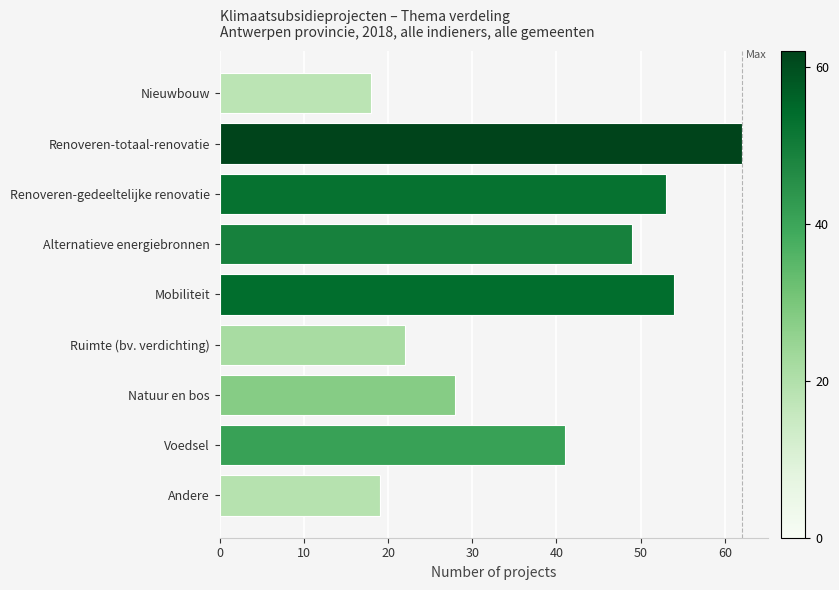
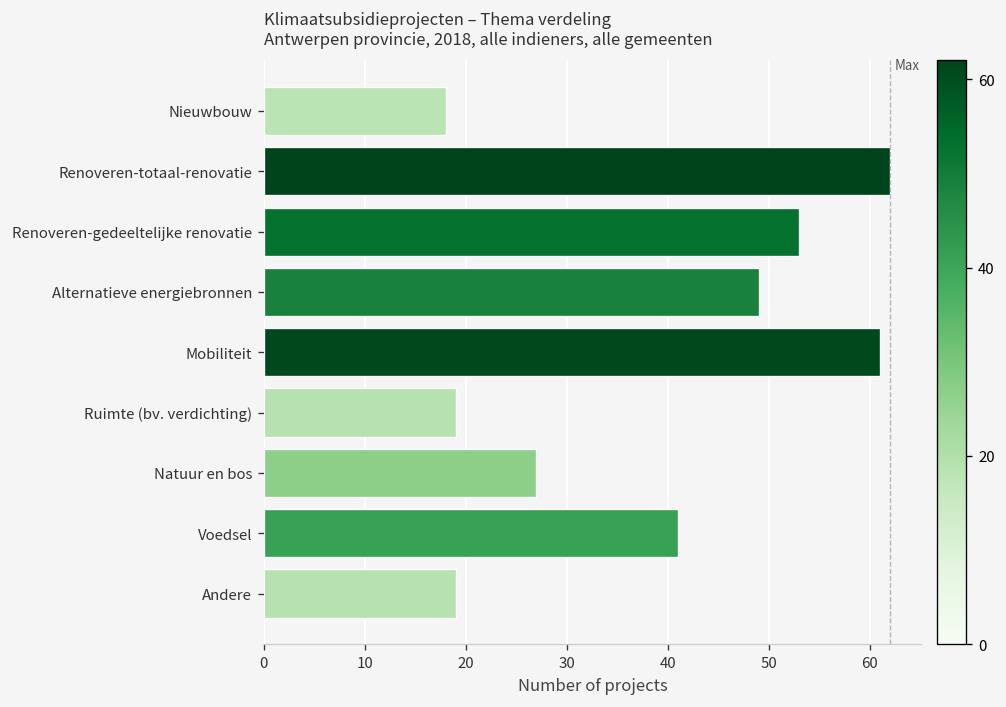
Mobiliteit: 54 -> 61
Ruimte (bv. verdichting): 22 -> 19
Natuur en bos: 28 -> 27
